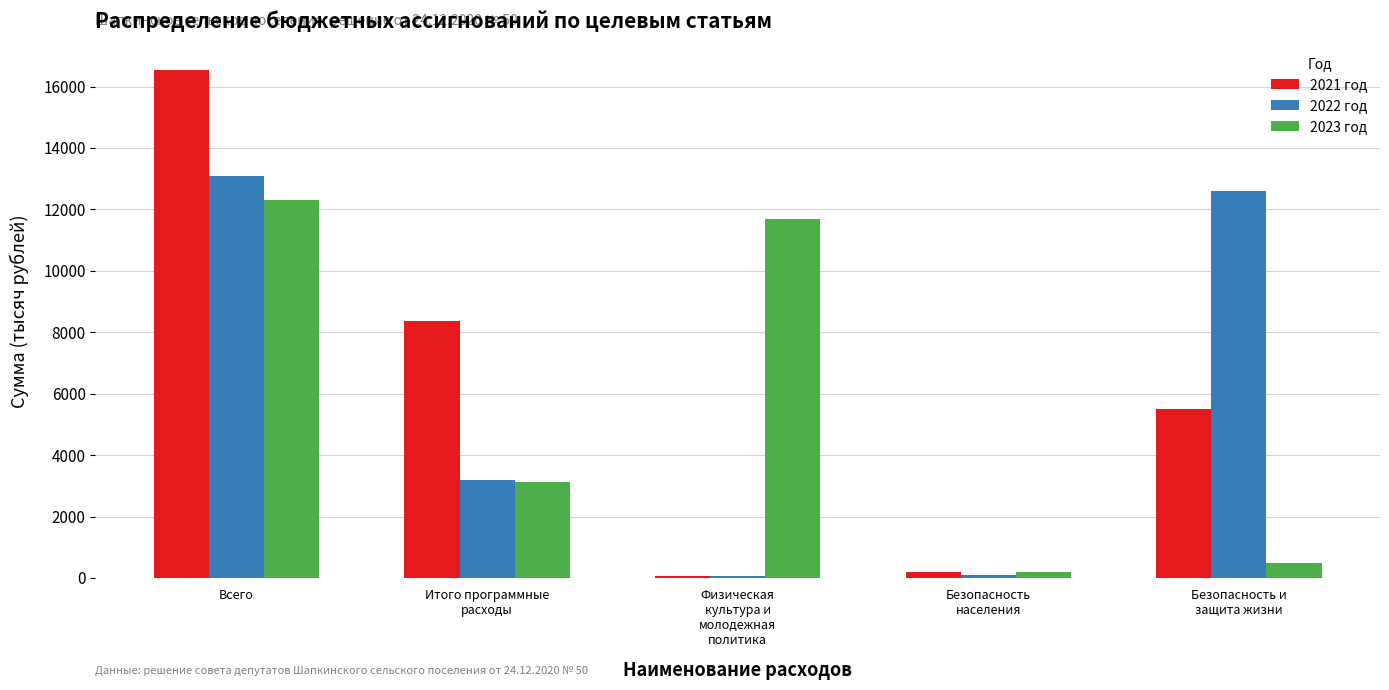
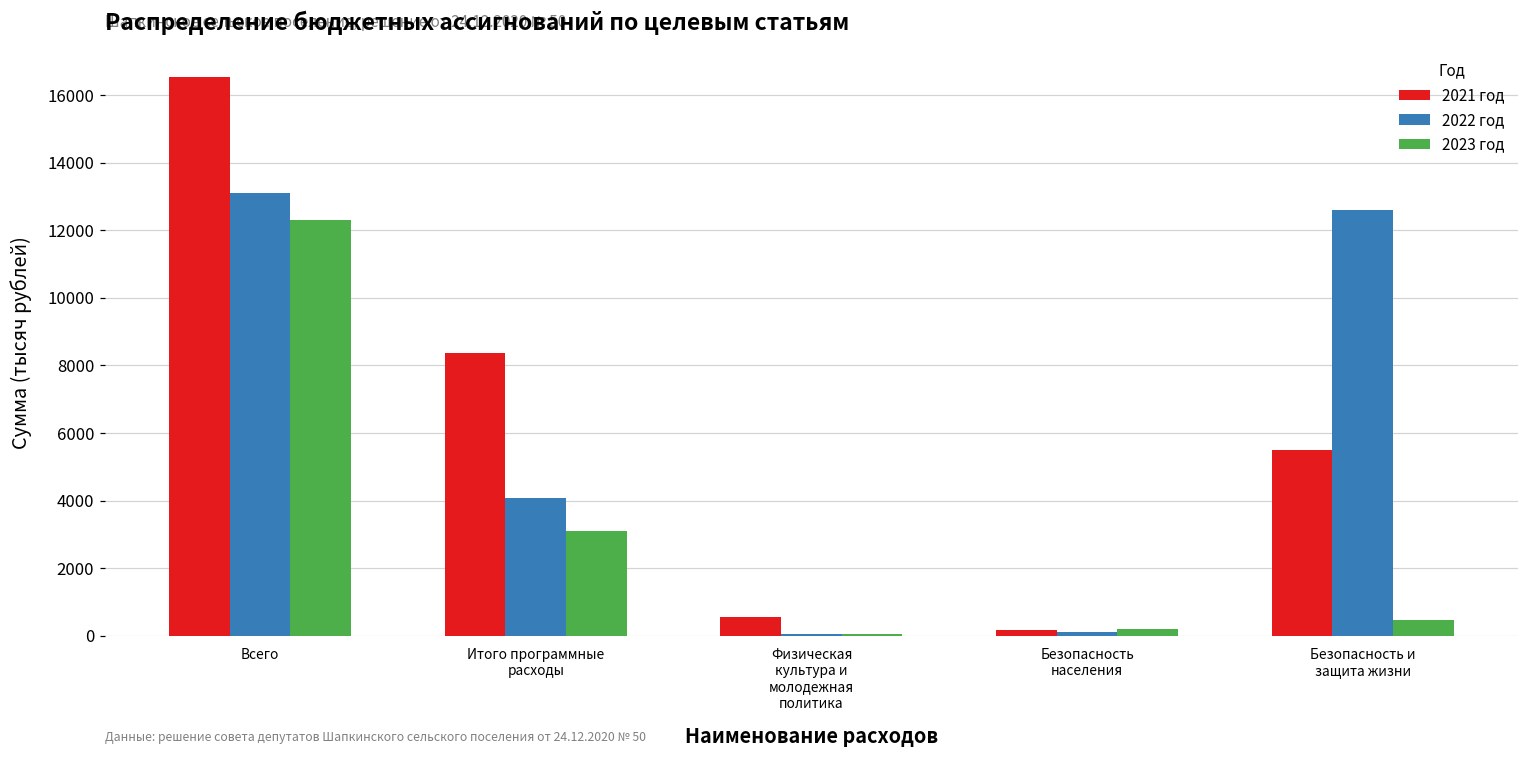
2022 год, Итого программные расходы: 3200 -> 4100
2021 год, Физическая культура и молодежная политика: 100 -> 600
2023 год, Физическая культура и молодежная политика: 11700 -> 100
